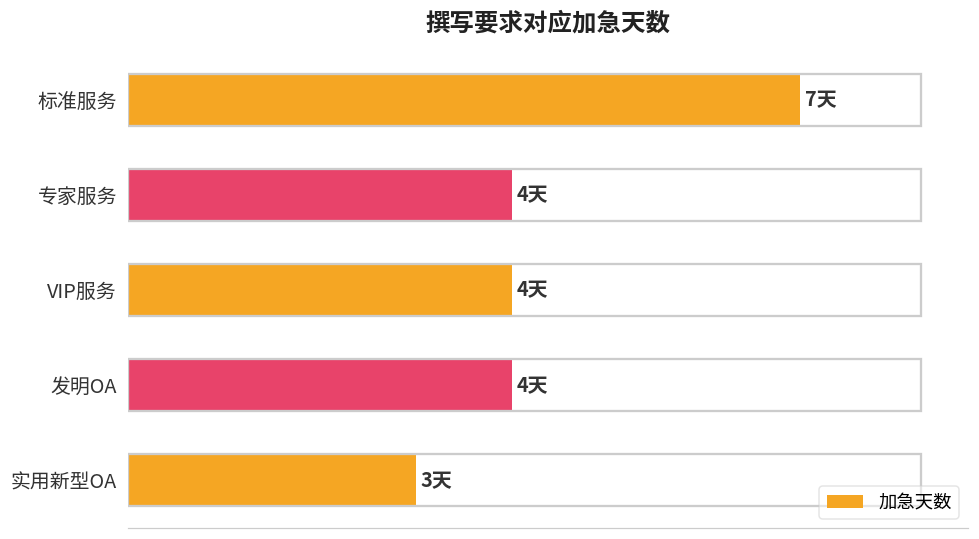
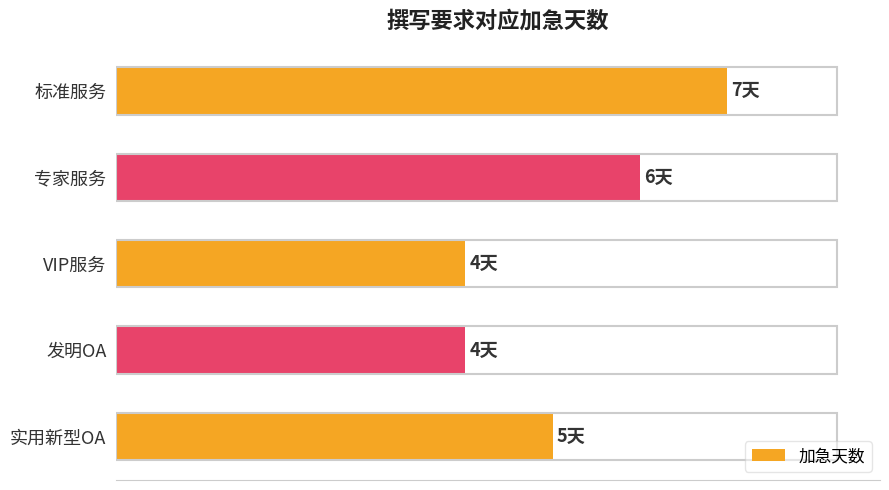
专家服务: 4天 -> 6天
实用新型OA: 3天 -> 5天
